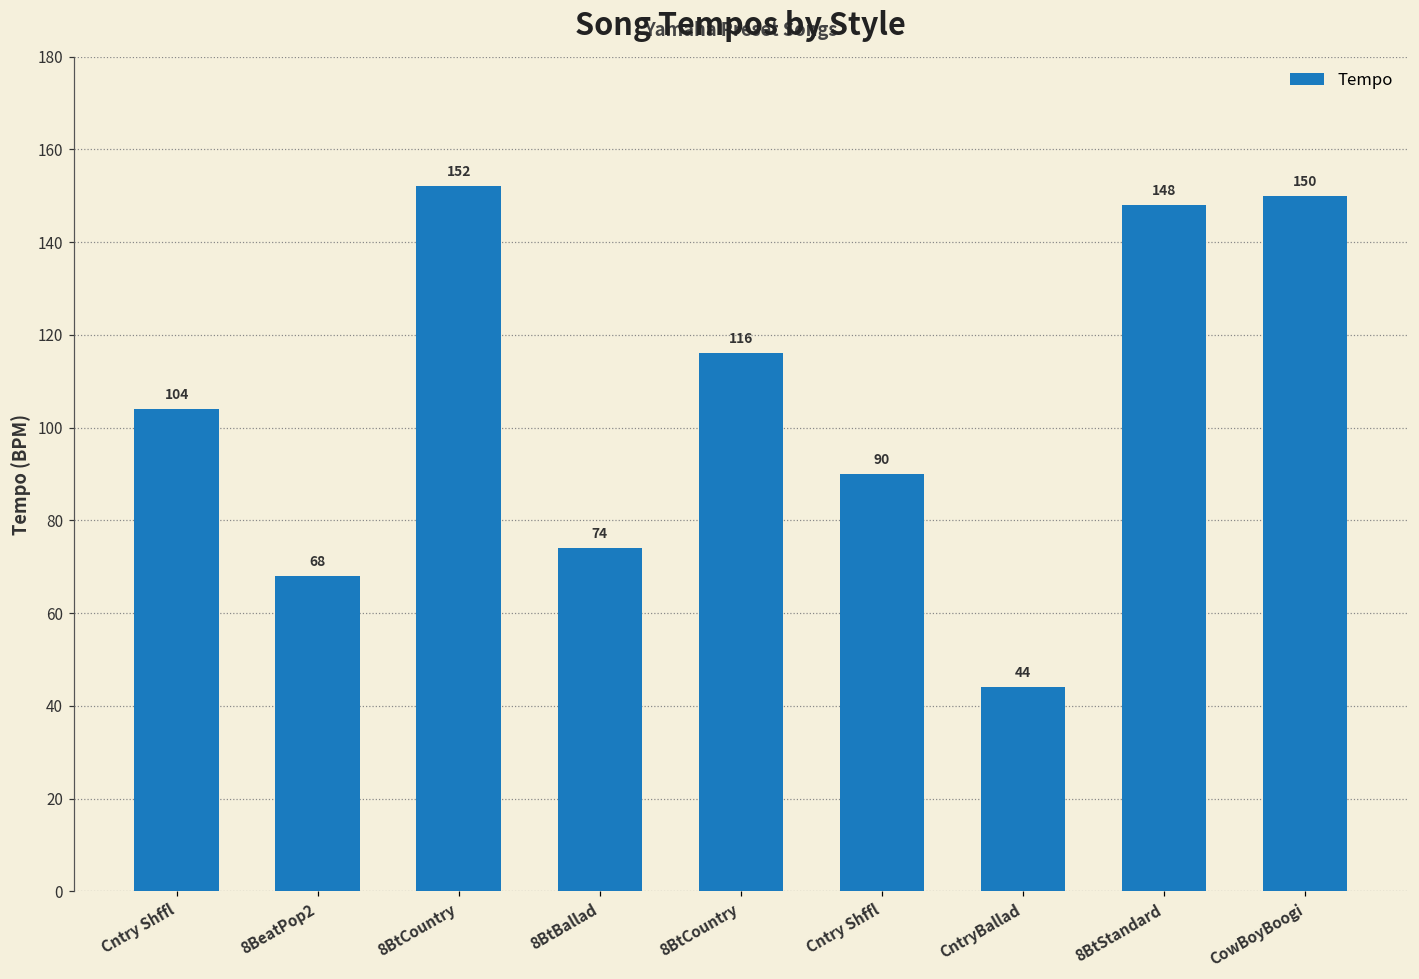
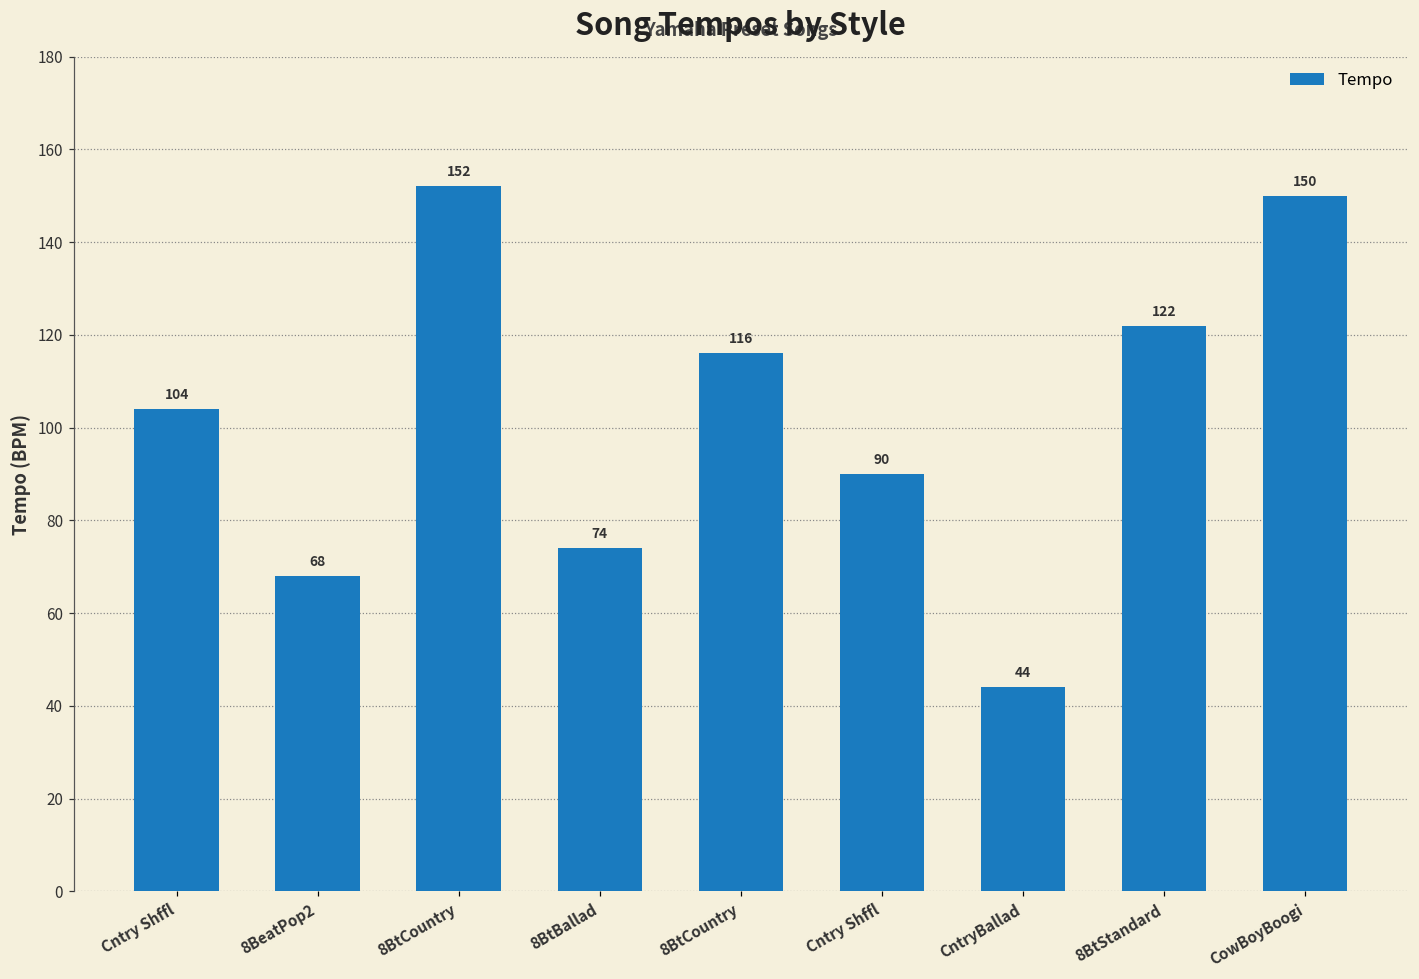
8BtStandard: 148 -> 122
